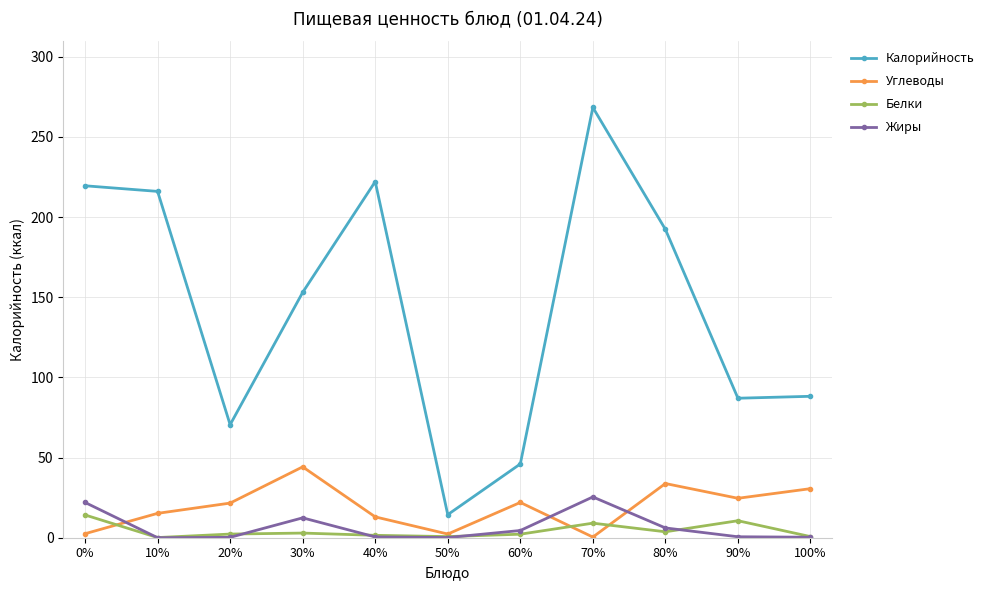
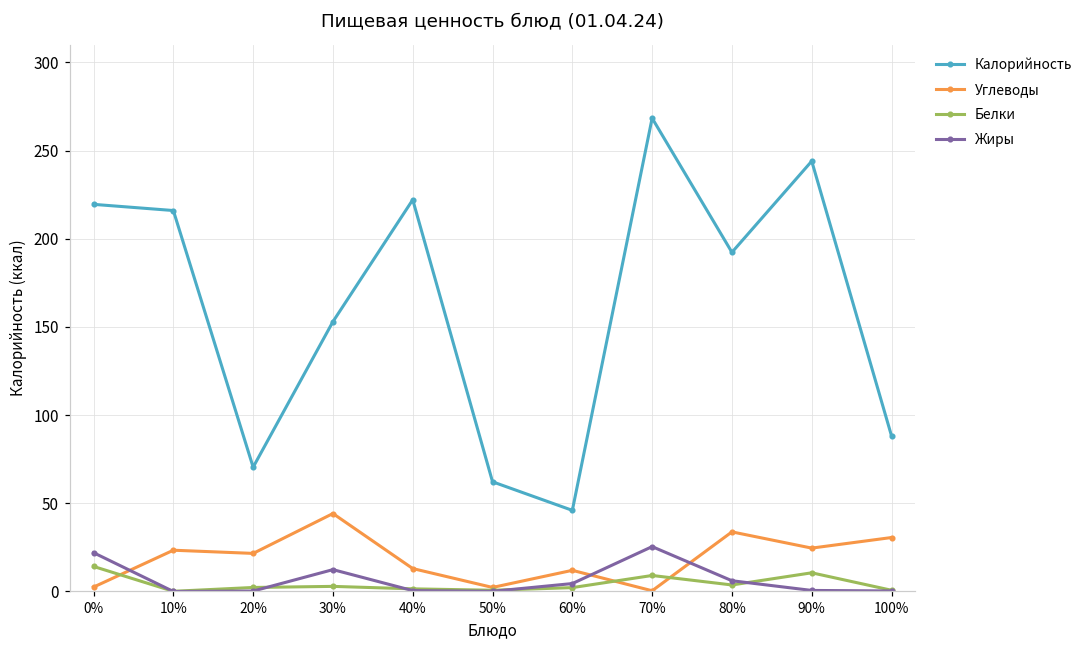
Углеводы, 10%: 15 -> 23
Калорийность, 50%: 14 -> 62
Углеводы, 60%: 22 -> 12
Калорийность, 90%: 87 -> 244
